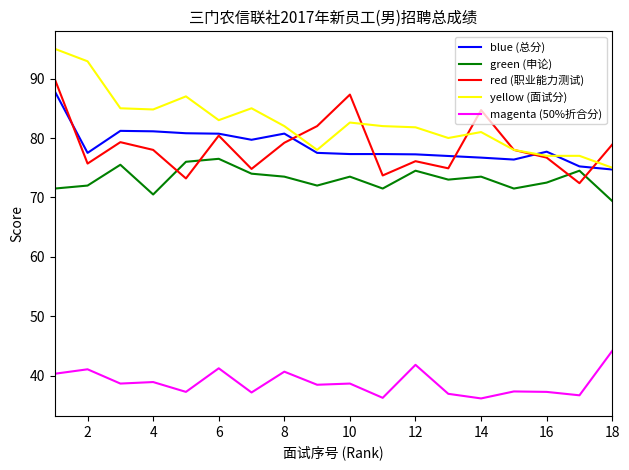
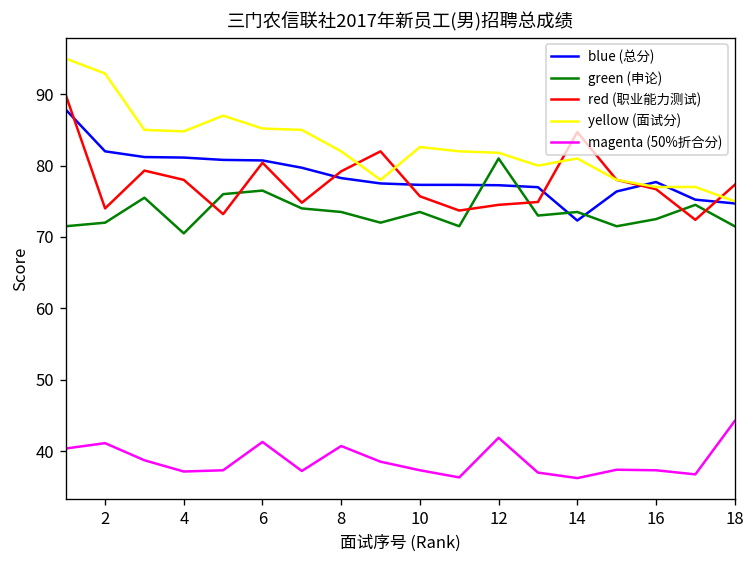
blue (总分), 2: 78 -> 82
red (职业能力测试), 2: 76 -> 74
magenta (50%折合分), 4: 39 -> 37
yellow (面试分), 6: 83 -> 85
blue (总分), 8: 81 -> 78
red (职业能力测试), 10: 87 -> 76
magenta (50%折合分), 10: 39 -> 37
green (申论), 12: 75 -> 81
red (职业能力测试), 12: 76 -> 75
blue (总分), 14: 77 -> 72
green (申论), 18: 69 -> 72
red (职业能力测试), 18: 79 -> 77
